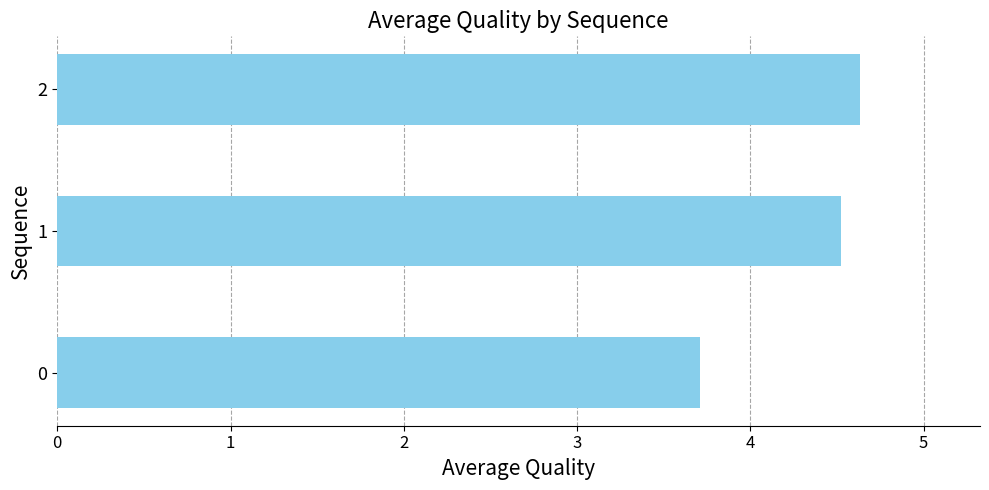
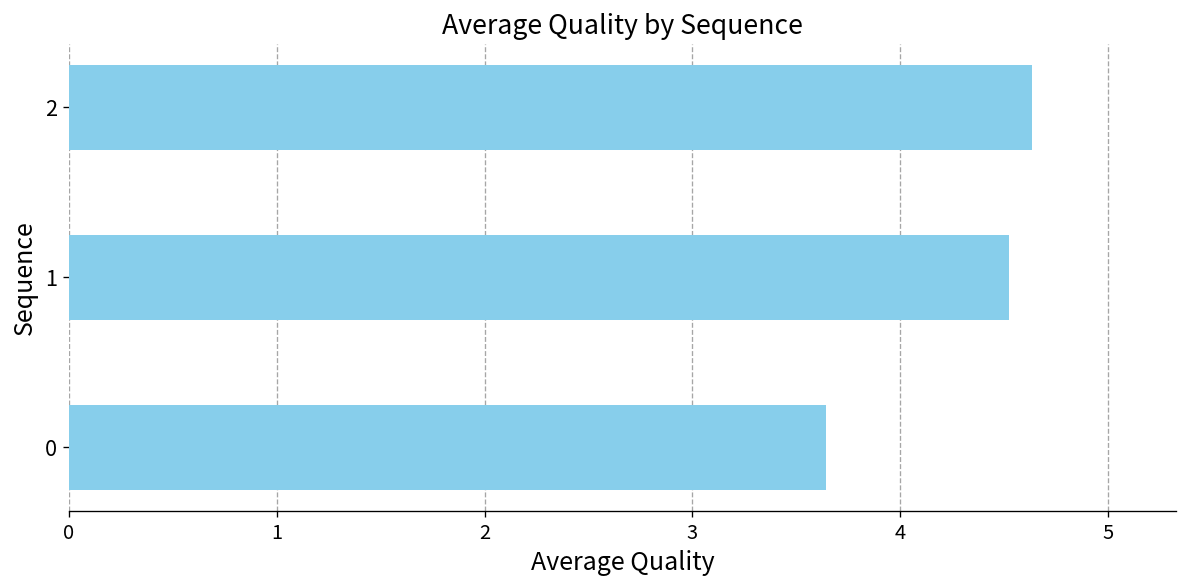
0: 3.71 -> 3.64
